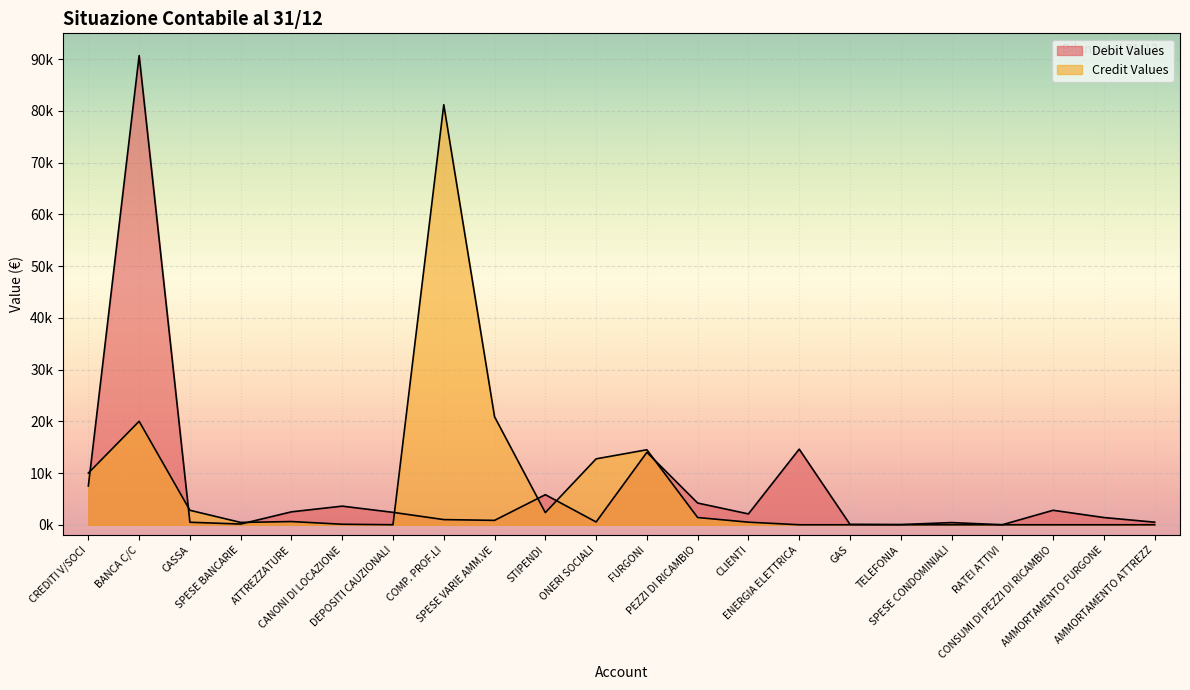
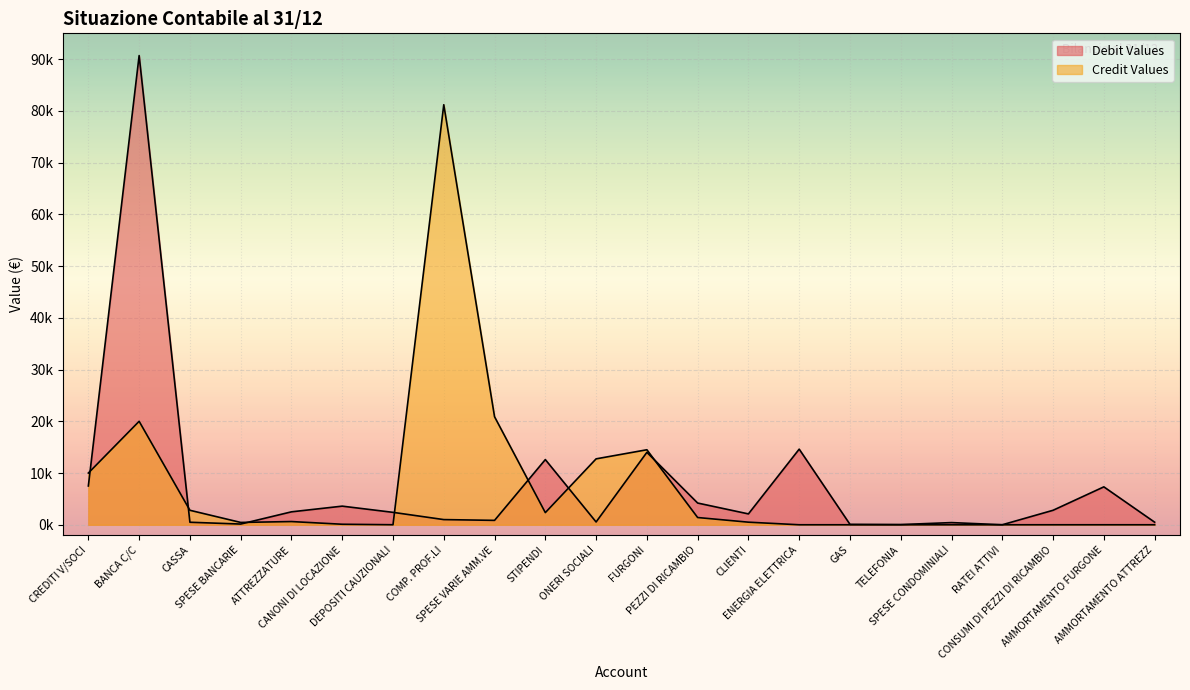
Debit Values, STIPENDI: 6000 -> 13000
Debit Values, AMMORTAMENTO FURGONE: 1000 -> 7000
